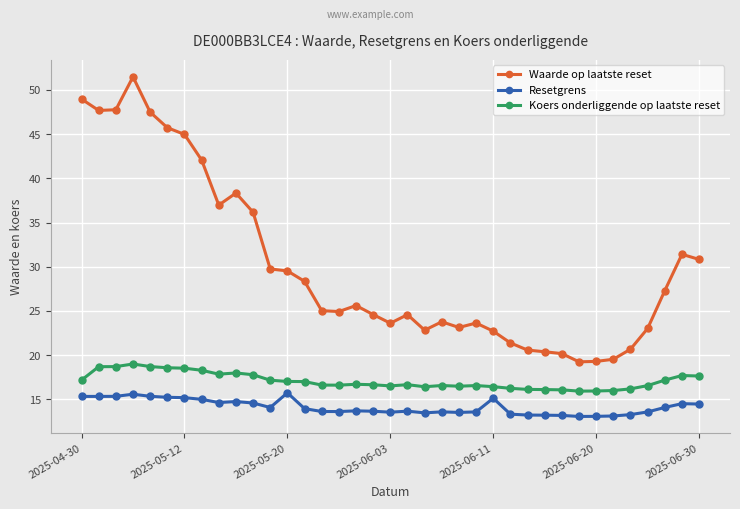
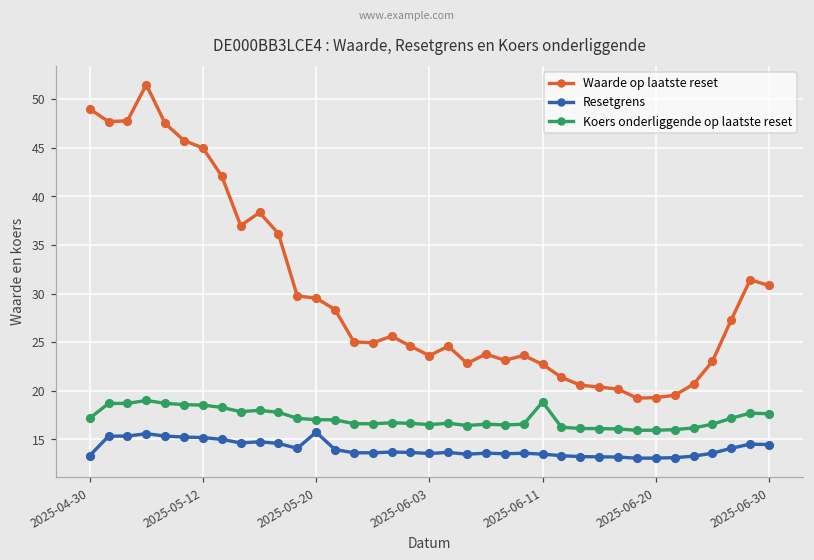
Resetgrens, 2025-04-30: 15 -> 13
Resetgrens, 2025-06-11: 15 -> 13
Koers onderliggende op laatste reset, 2025-06-11: 16 -> 19
